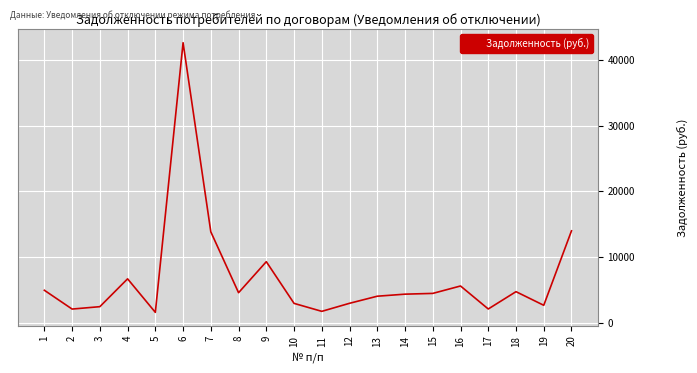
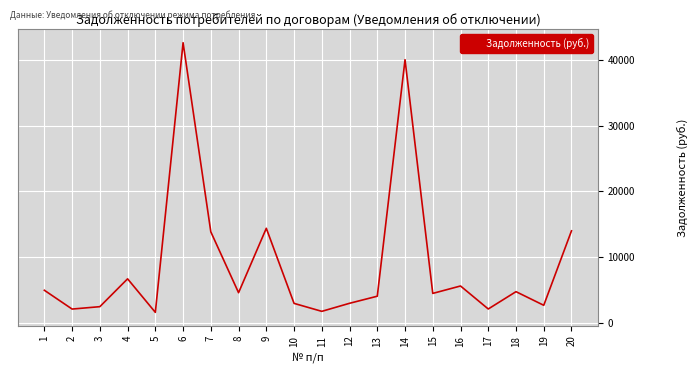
9: 9000 -> 14000
14: 4000 -> 40000
